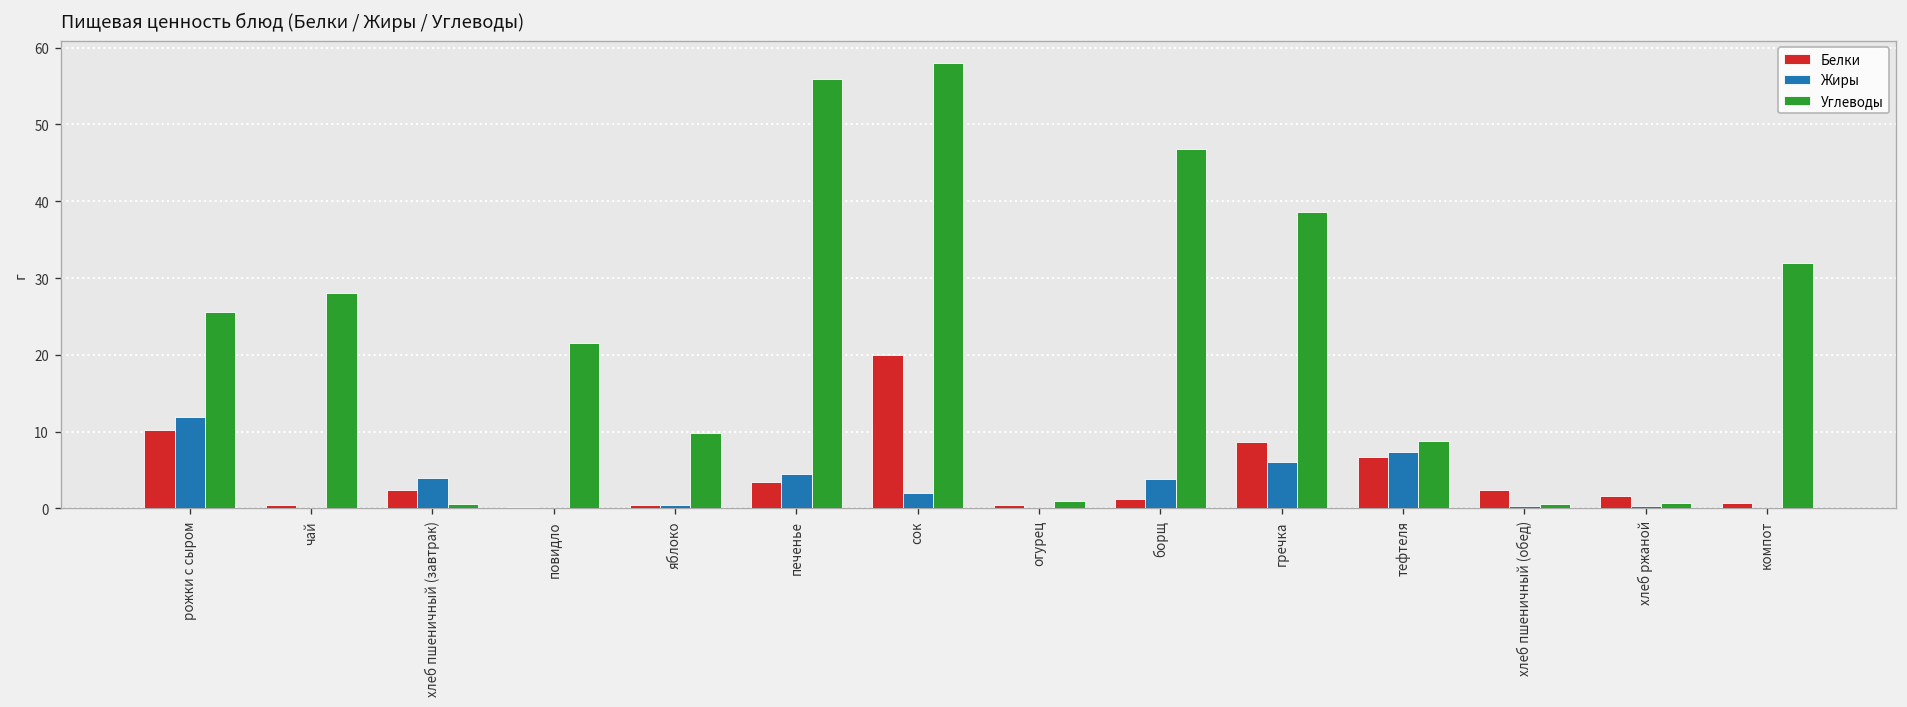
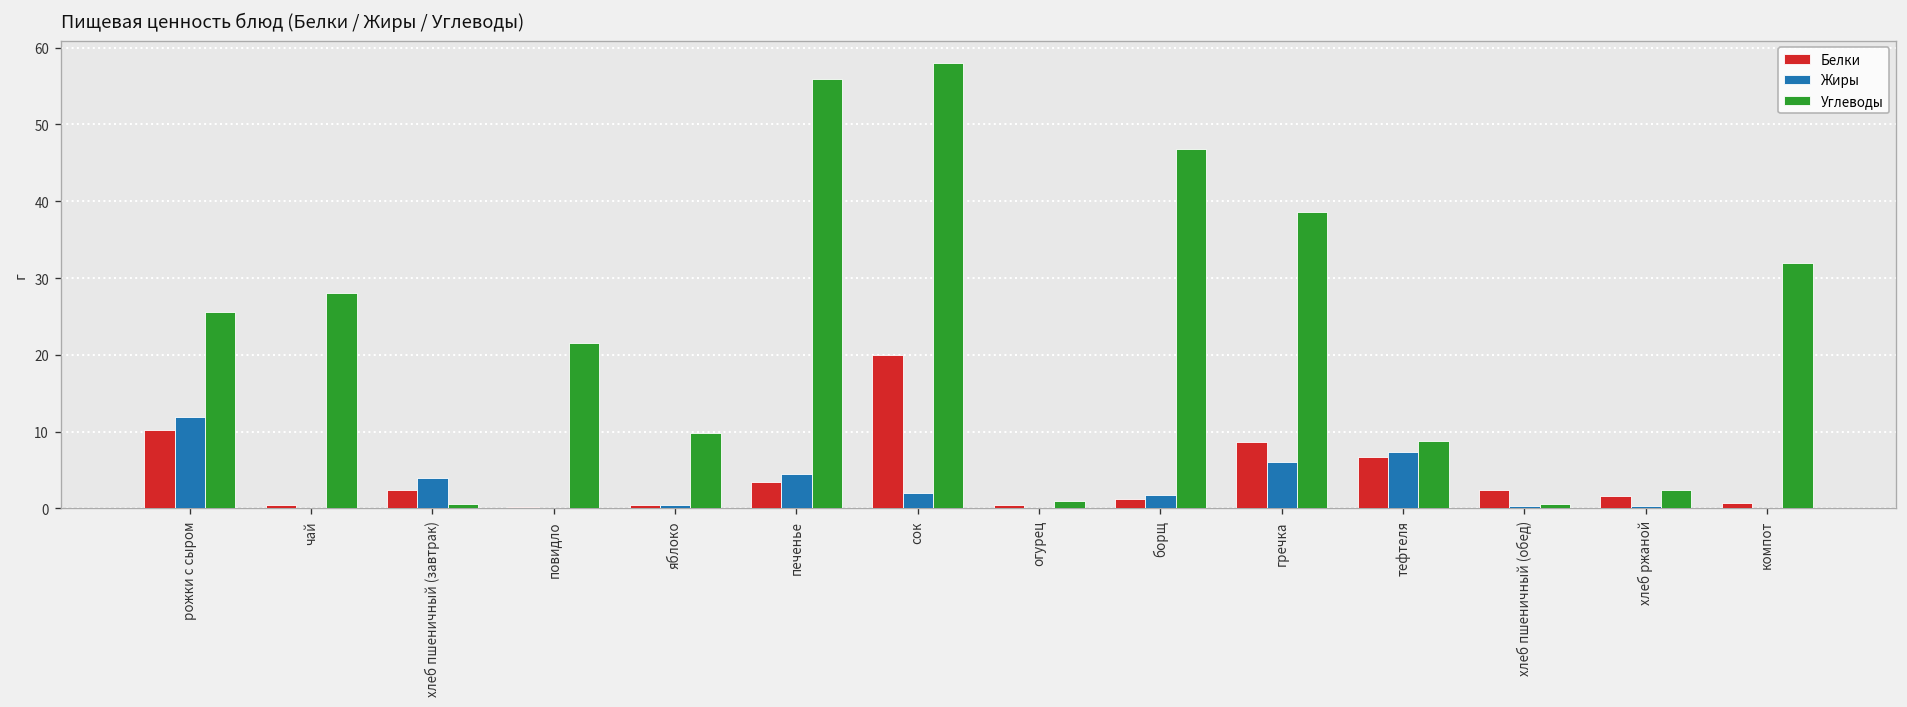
Жиры, борщ: 4 -> 2
Углеводы, хлеб ржаной: 1 -> 2
